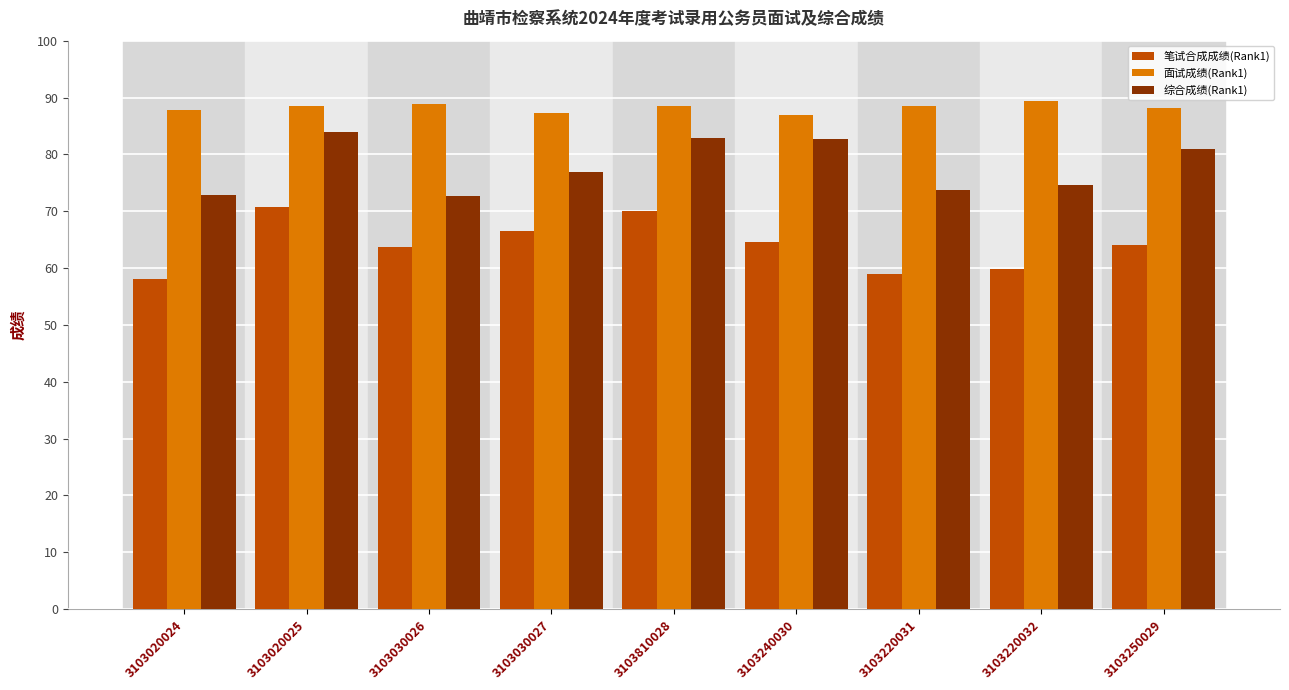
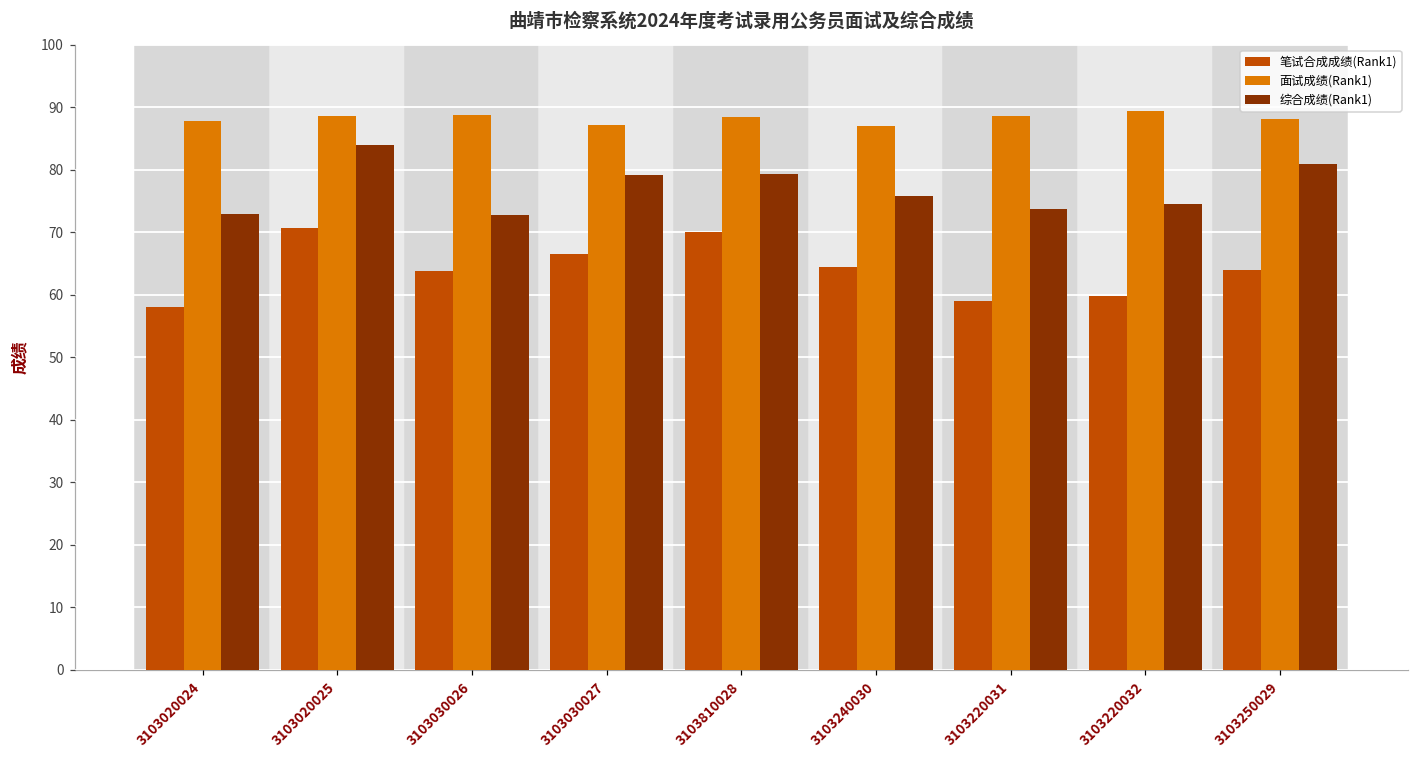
综合成绩(Rank1), 3103030027: 77 -> 79
综合成绩(Rank1), 3103810028: 83 -> 79
综合成绩(Rank1), 3103240030: 83 -> 76
